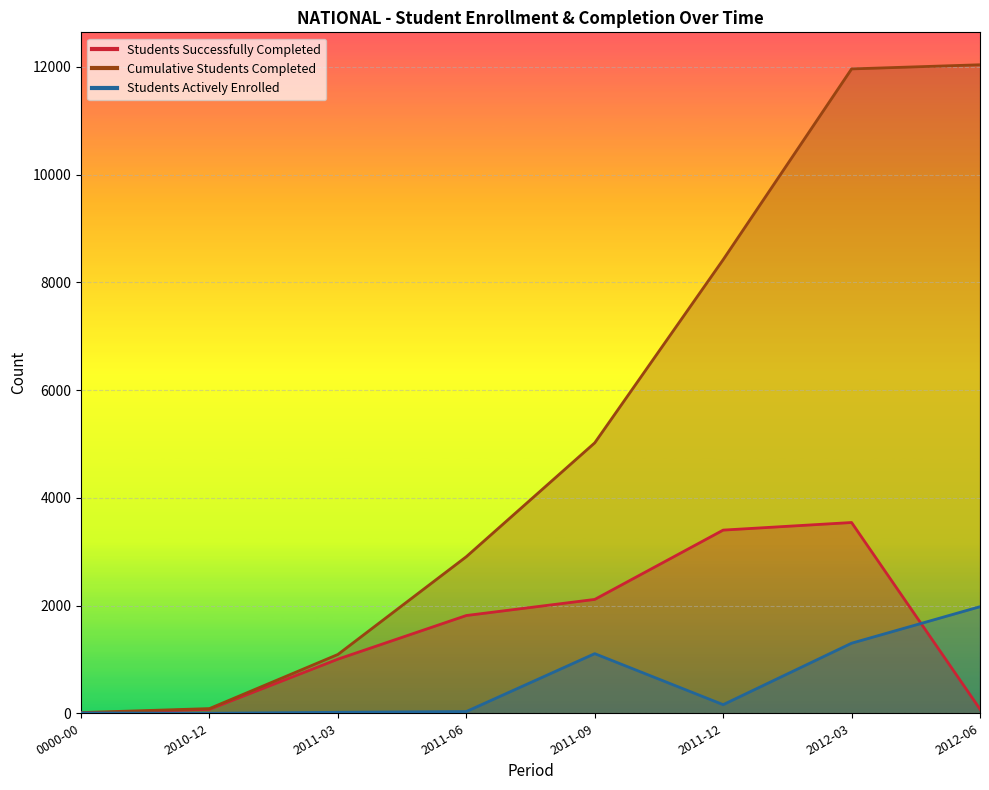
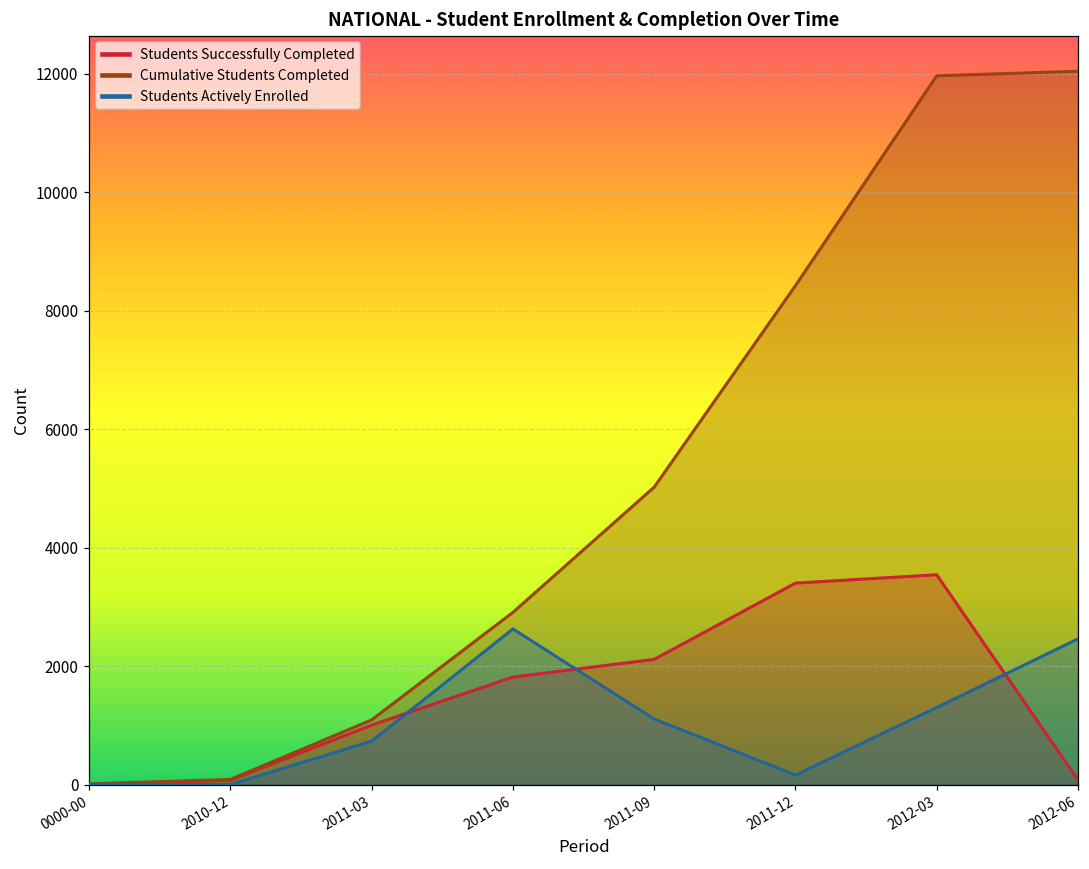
Students Actively Enrolled, 2011-03: 0 -> 700
Students Actively Enrolled, 2011-06: 0 -> 2600
Students Actively Enrolled, 2012-06: 2000 -> 2500
